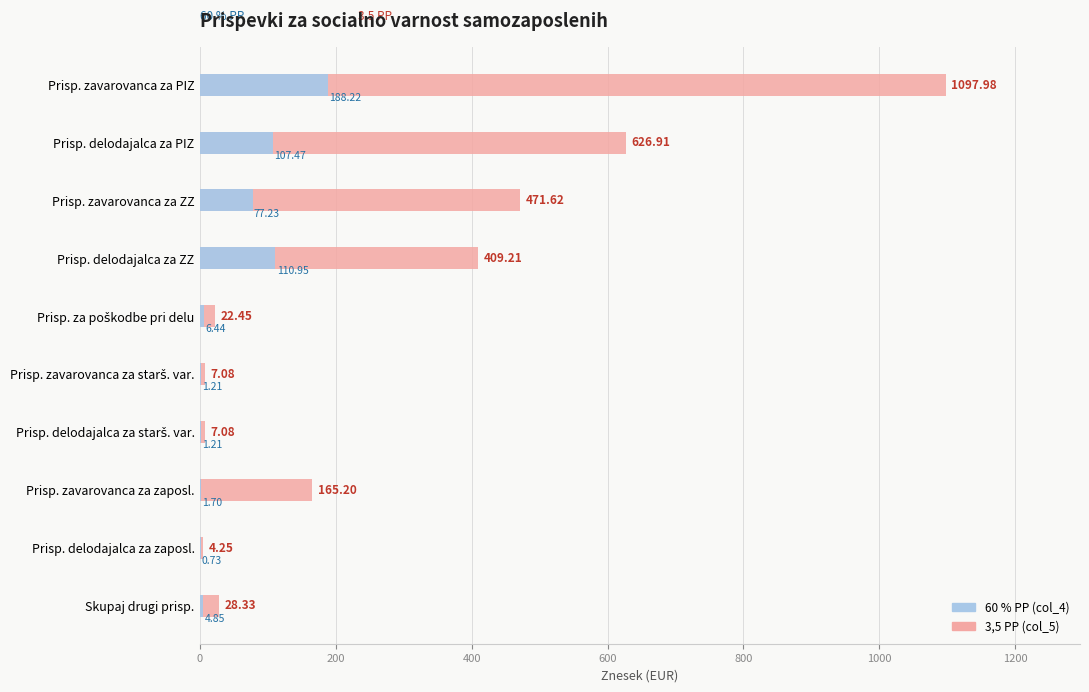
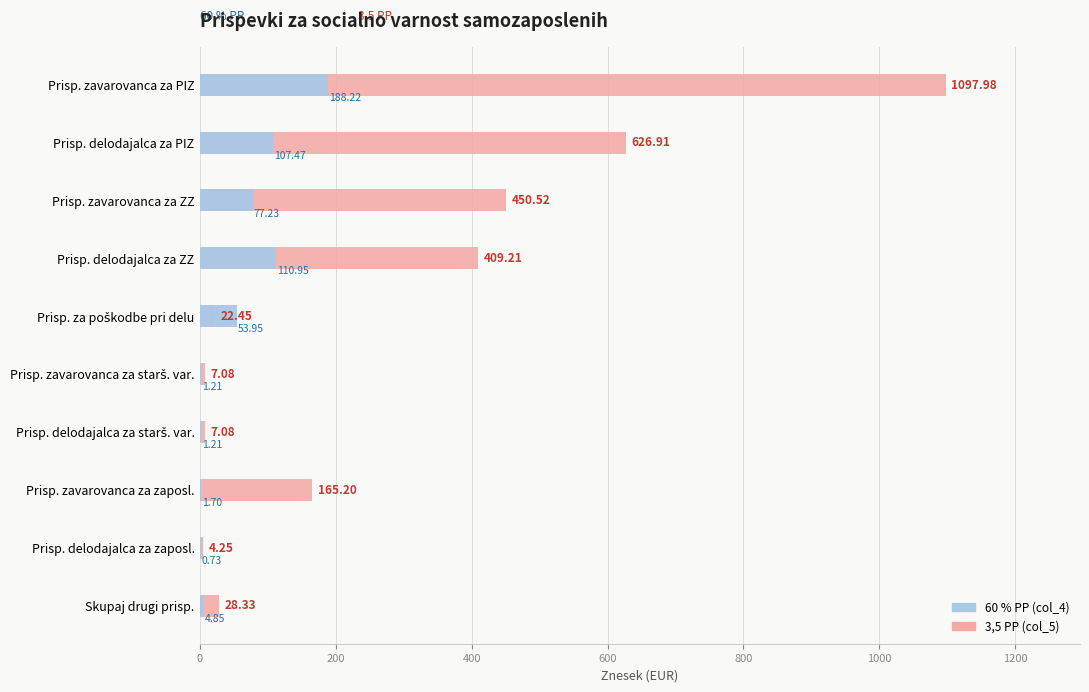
3,5 PP (col_5), Prisp. zavarovanca za ZZ: 471.62 -> 450.52
60 % PP (col_4), Prisp. za poškodbe pri delu: 6.44 -> 53.95
